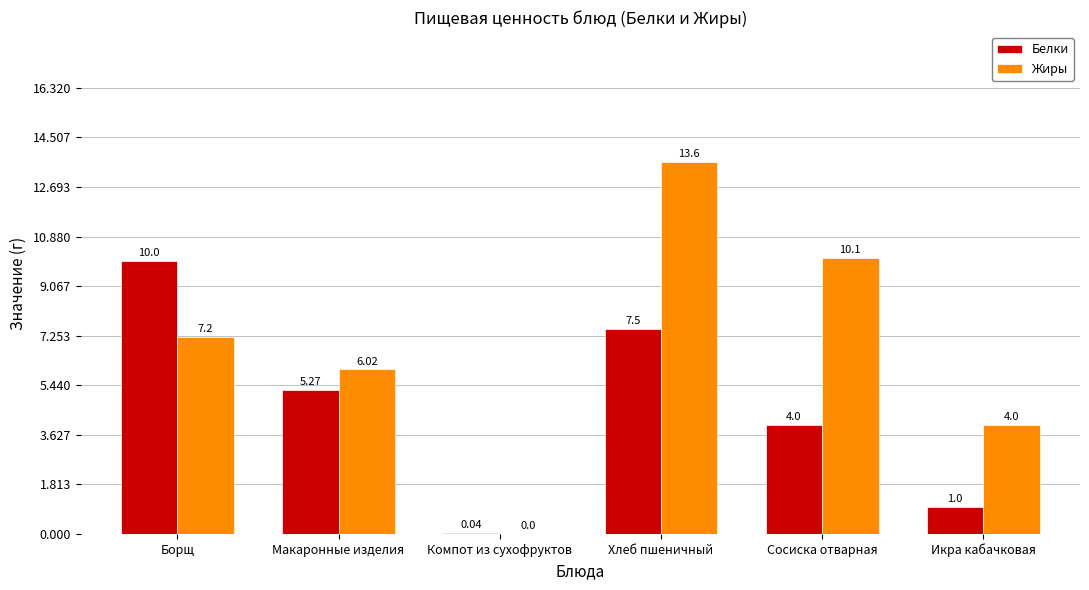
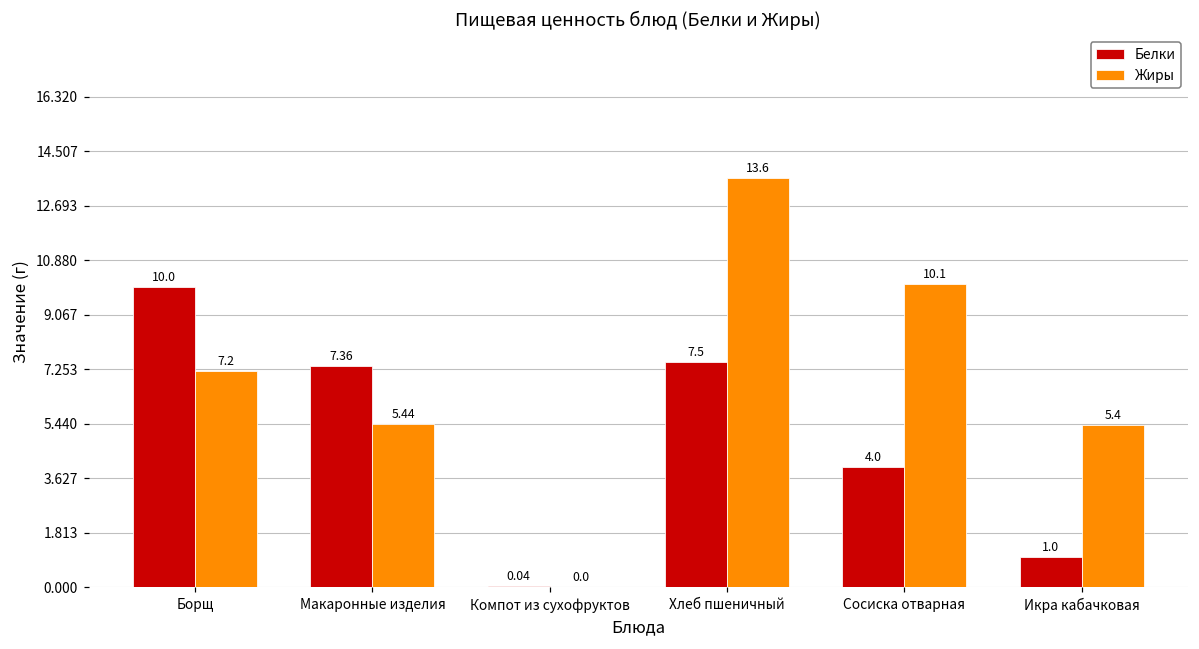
Белки, Макаронные изделия: 5.27 -> 7.36
Жиры, Макаронные изделия: 6.02 -> 5.44
Жиры, Икра кабачковая: 4.0 -> 5.4
